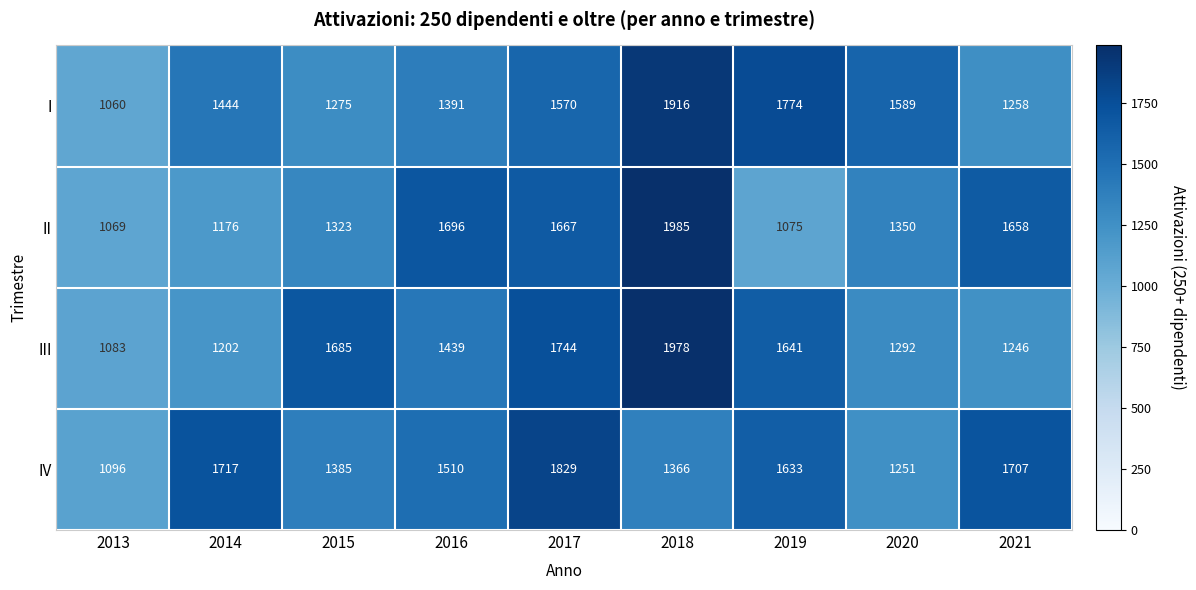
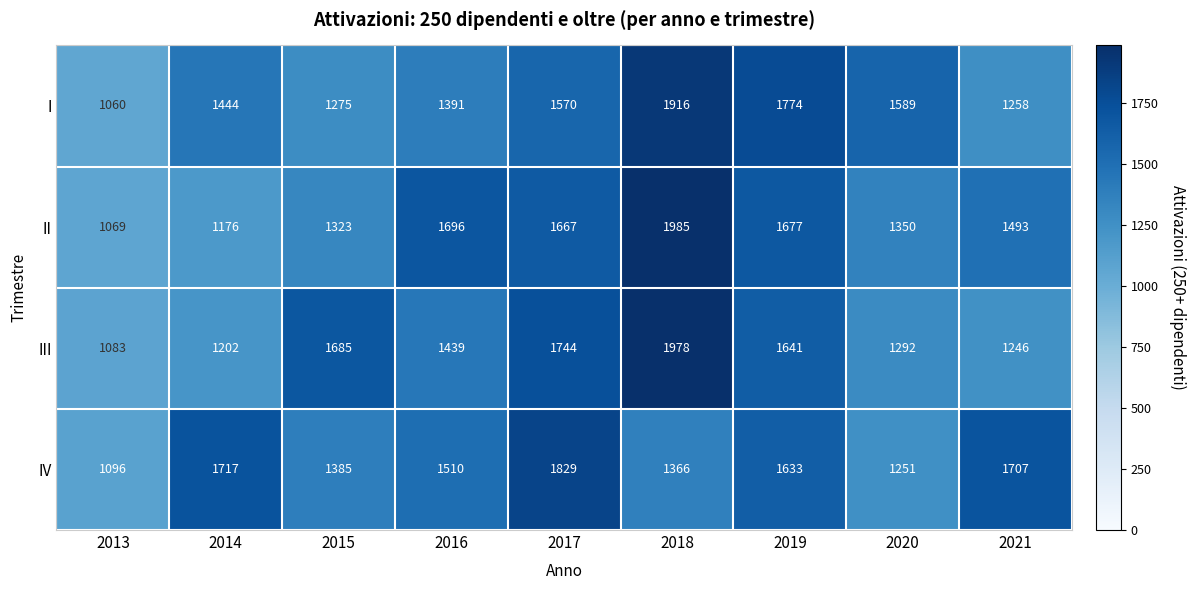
II, 2019: 1075 -> 1677
II, 2021: 1658 -> 1493
